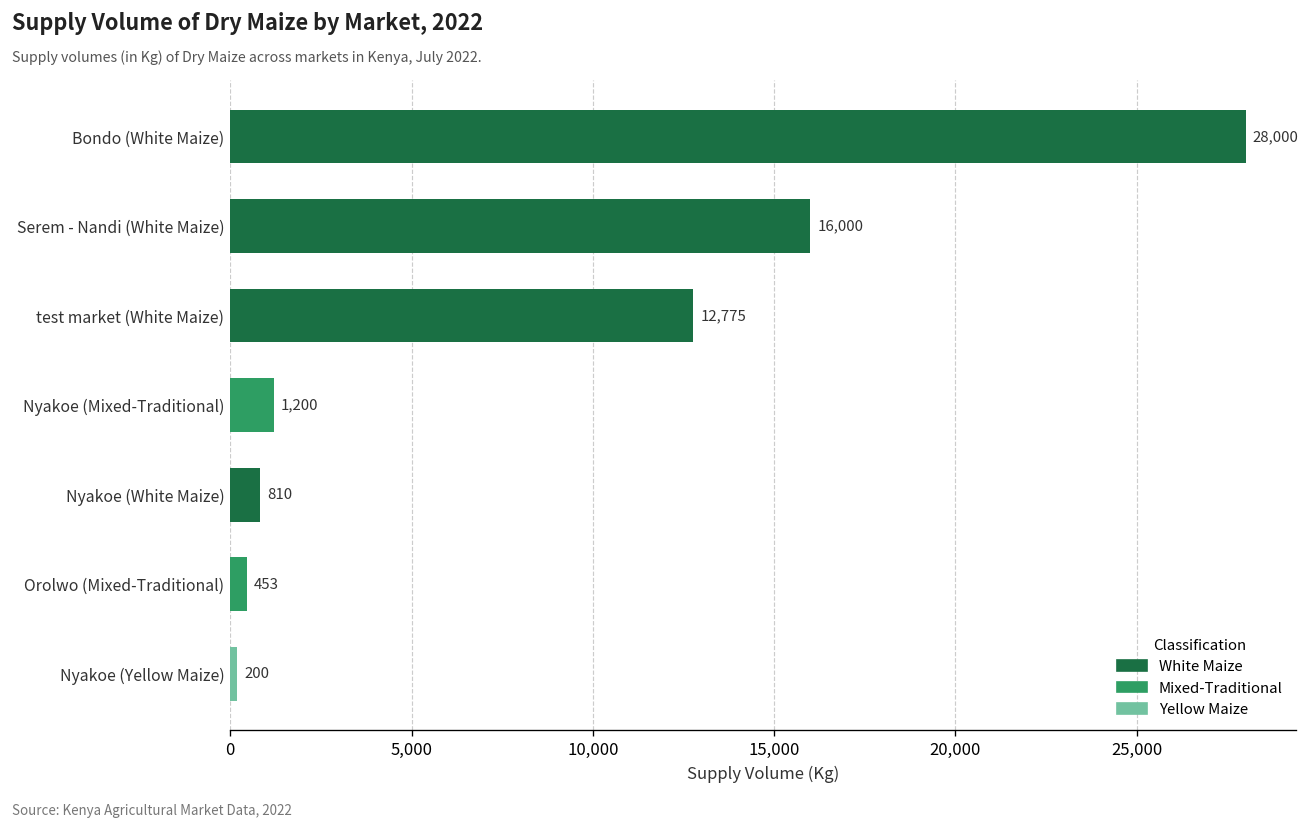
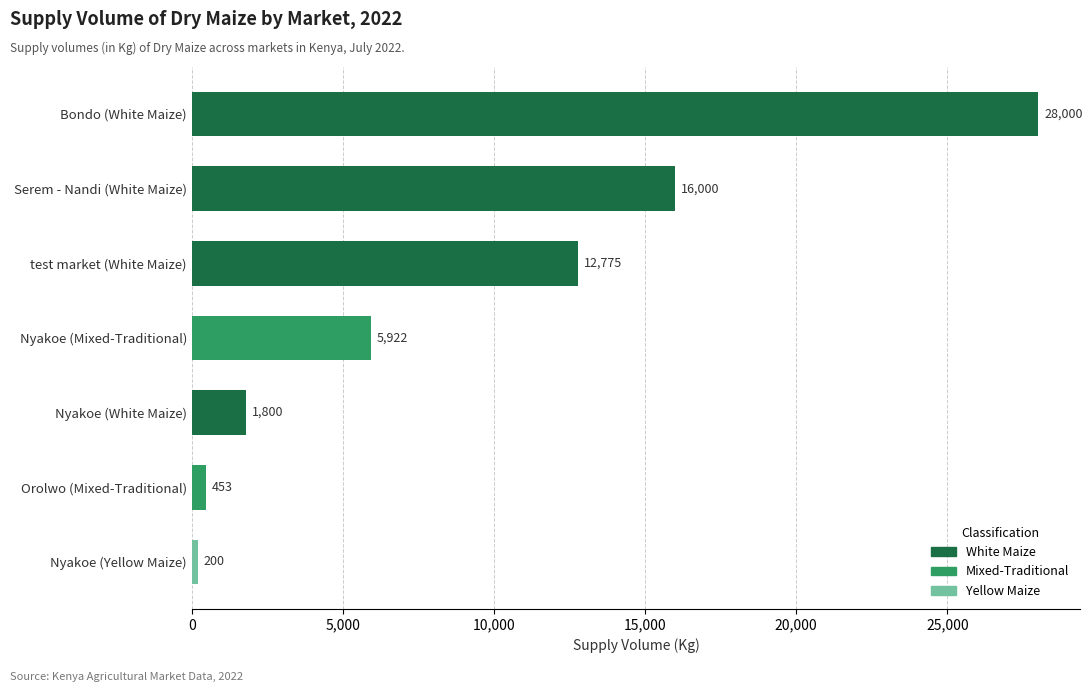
Nyakoe (Mixed-Traditional): 1,200 -> 5,922
Nyakoe (White Maize): 810 -> 1,800
